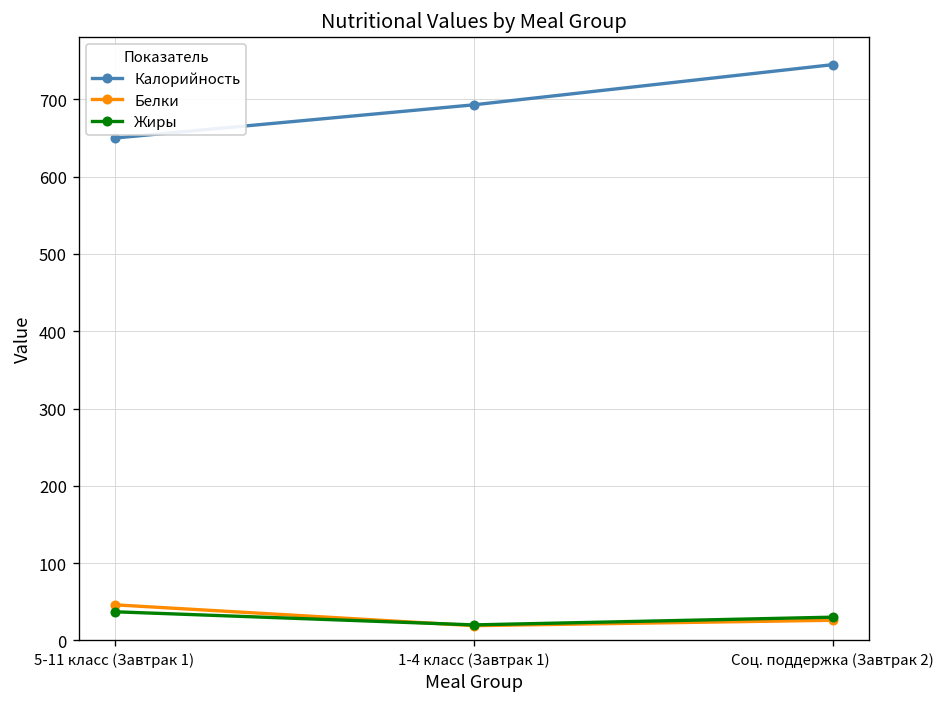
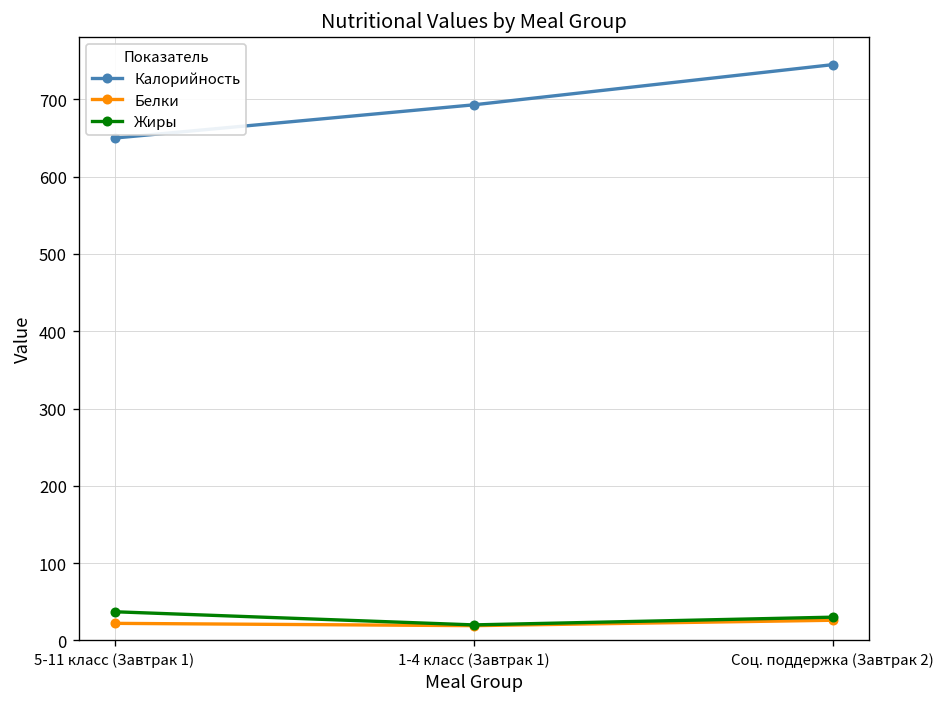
Белки, 5-11 класс (Завтрак 1): 50 -> 20
